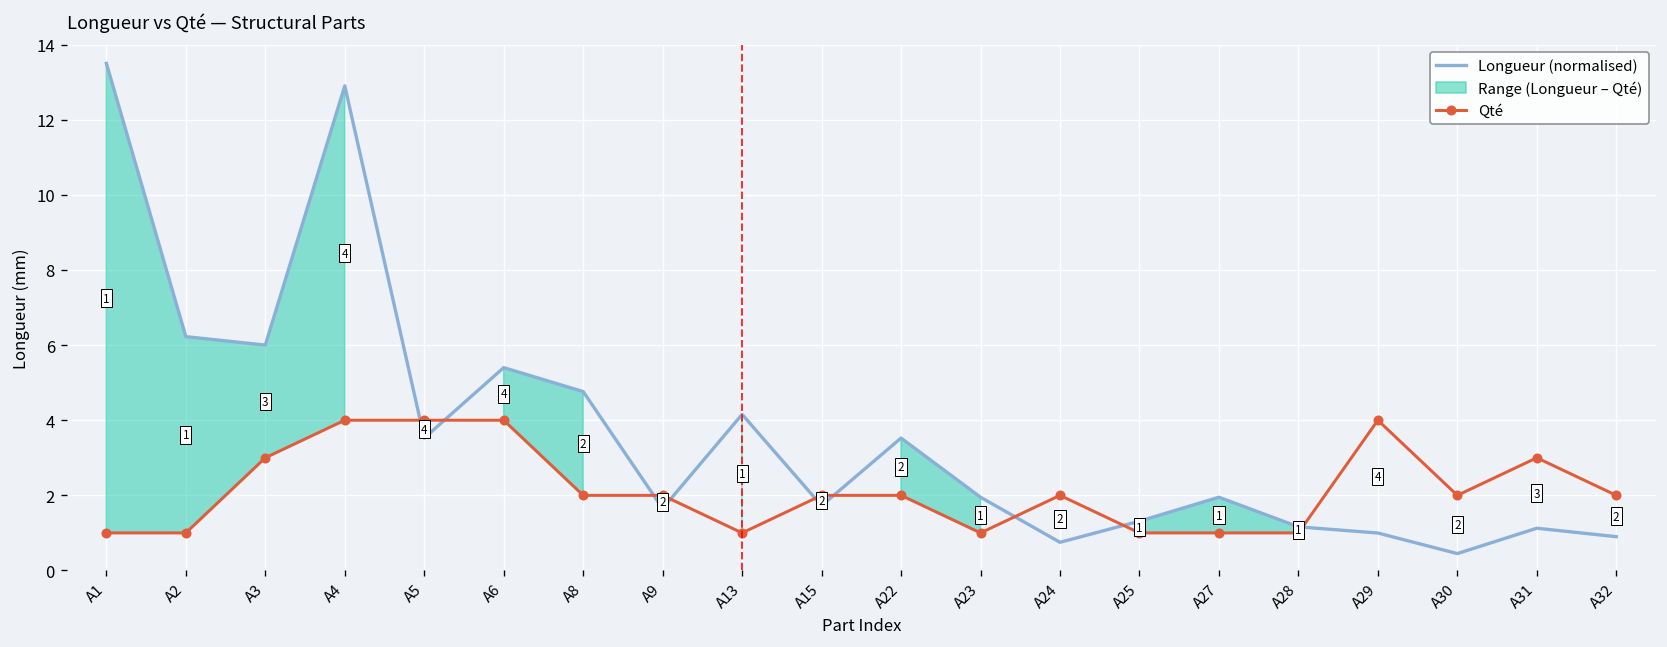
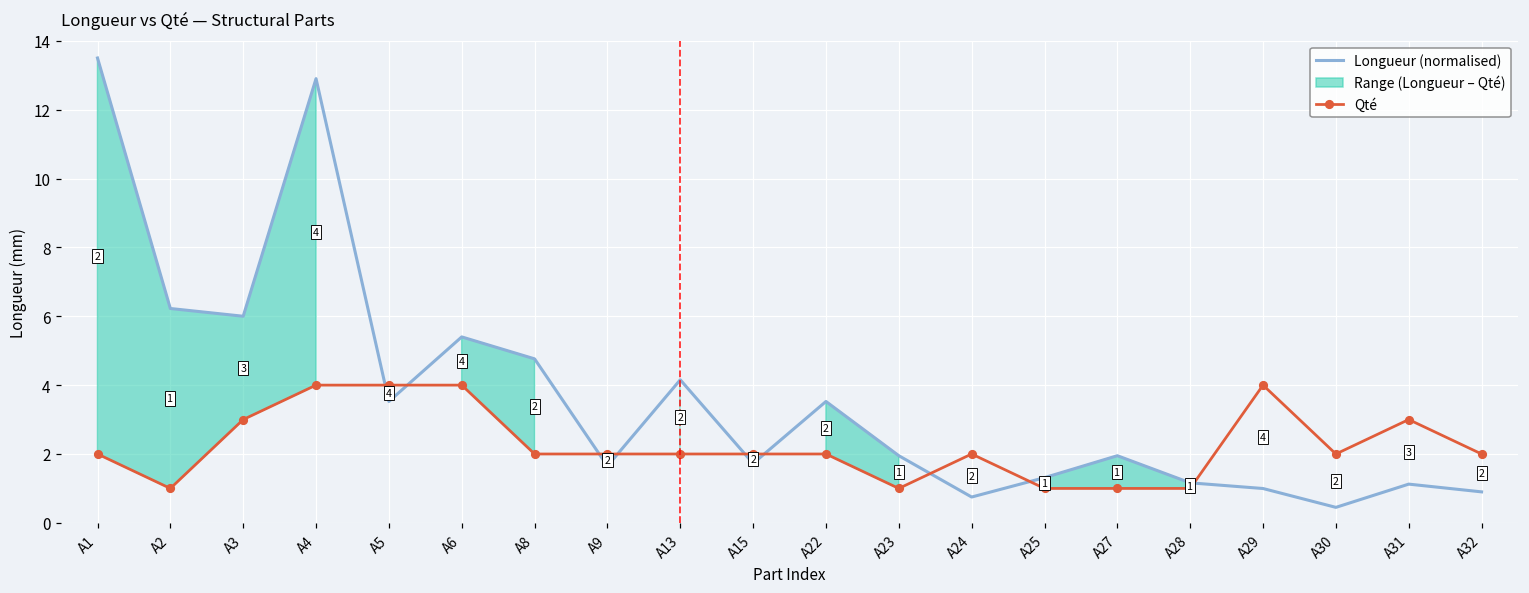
Qté, A1: 1 -> 2
Qté, A13: 1 -> 2
